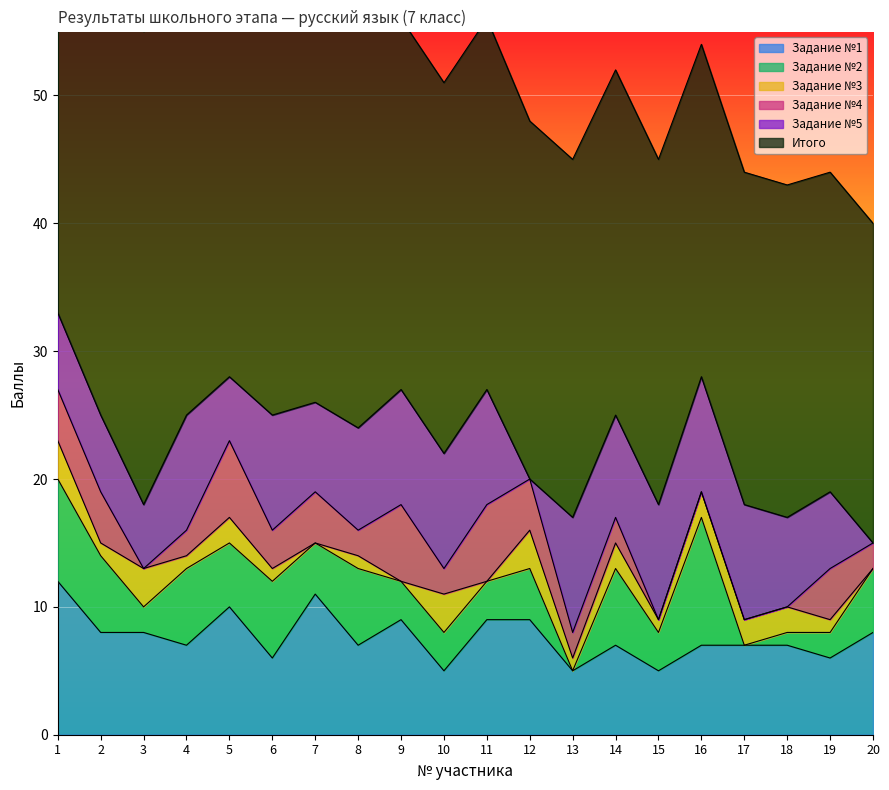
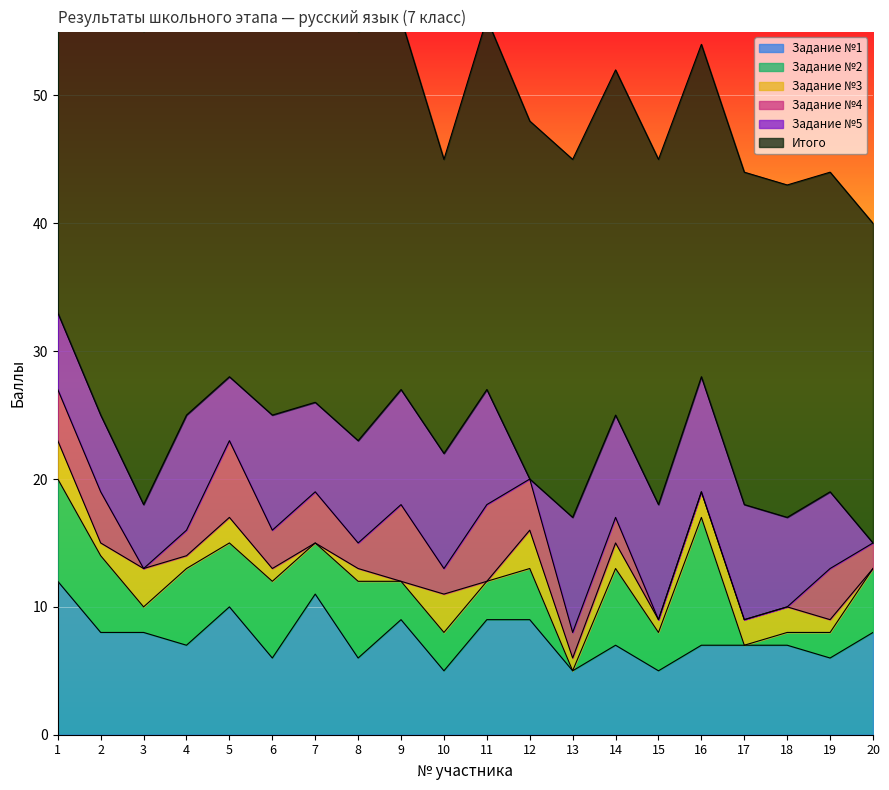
Задание №1, 8: 7 -> 6
Итого, 10: 29 -> 23
